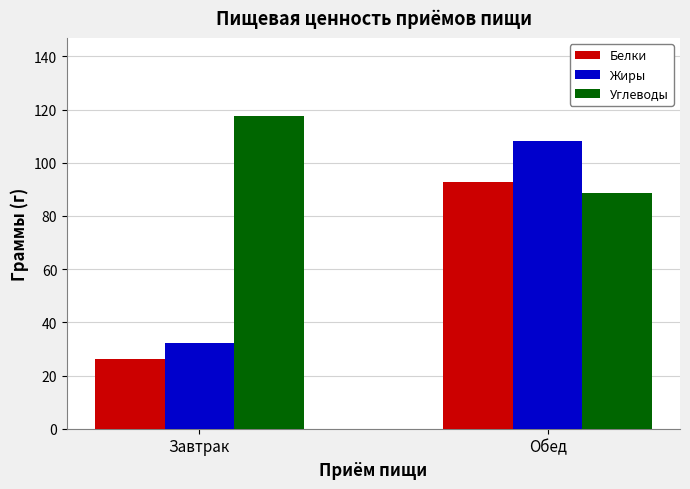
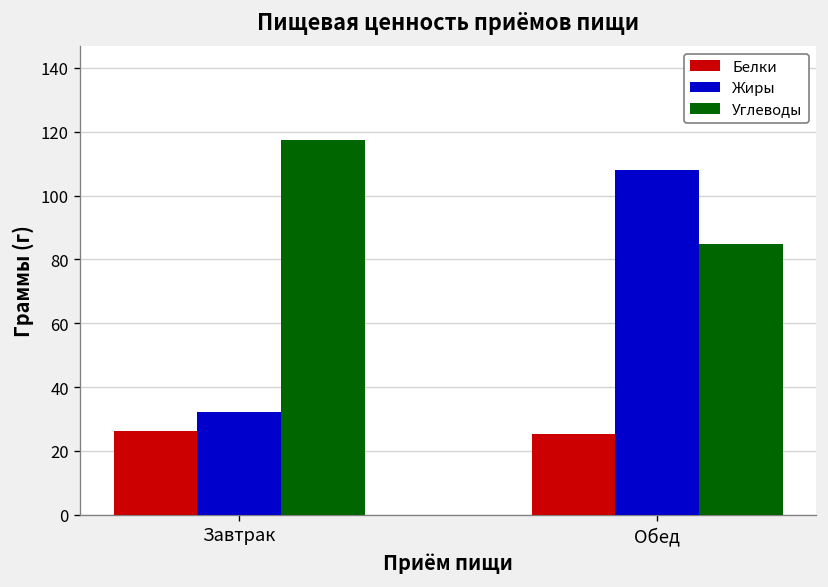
Белки, Обед: 93 -> 25
Углеводы, Обед: 89 -> 85
